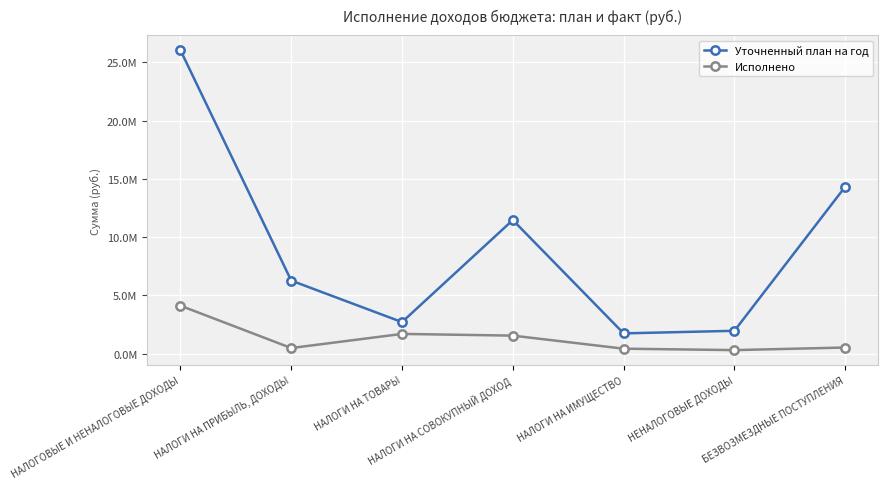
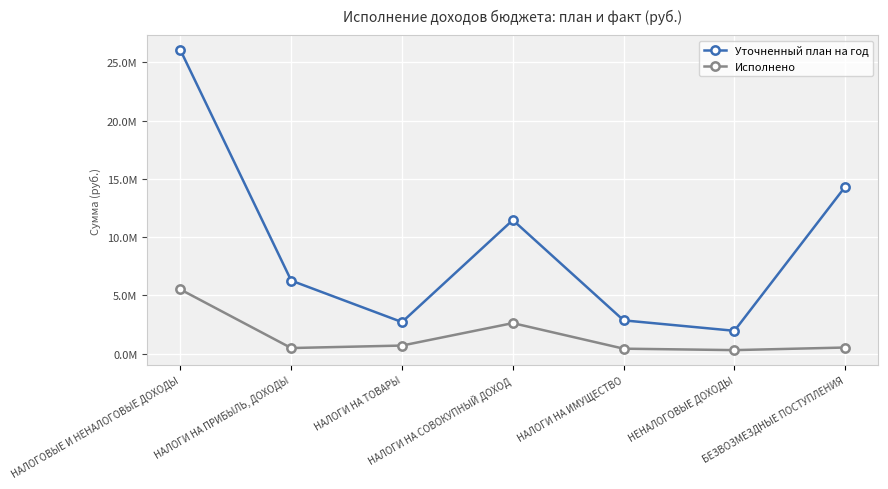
Исполнено, НАЛОГОВЫЕ И НЕНАЛОГОВЫЕ ДОХОДЫ: 4100000 -> 5500000
Исполнено, НАЛОГИ НА ТОВАРЫ: 1700000 -> 700000
Исполнено, НАЛОГИ НА СОВОКУПНЫЙ ДОХОД: 1500000 -> 2600000
Уточненный план на год, НАЛОГИ НА ИМУЩЕСТВО: 1700000 -> 2900000
